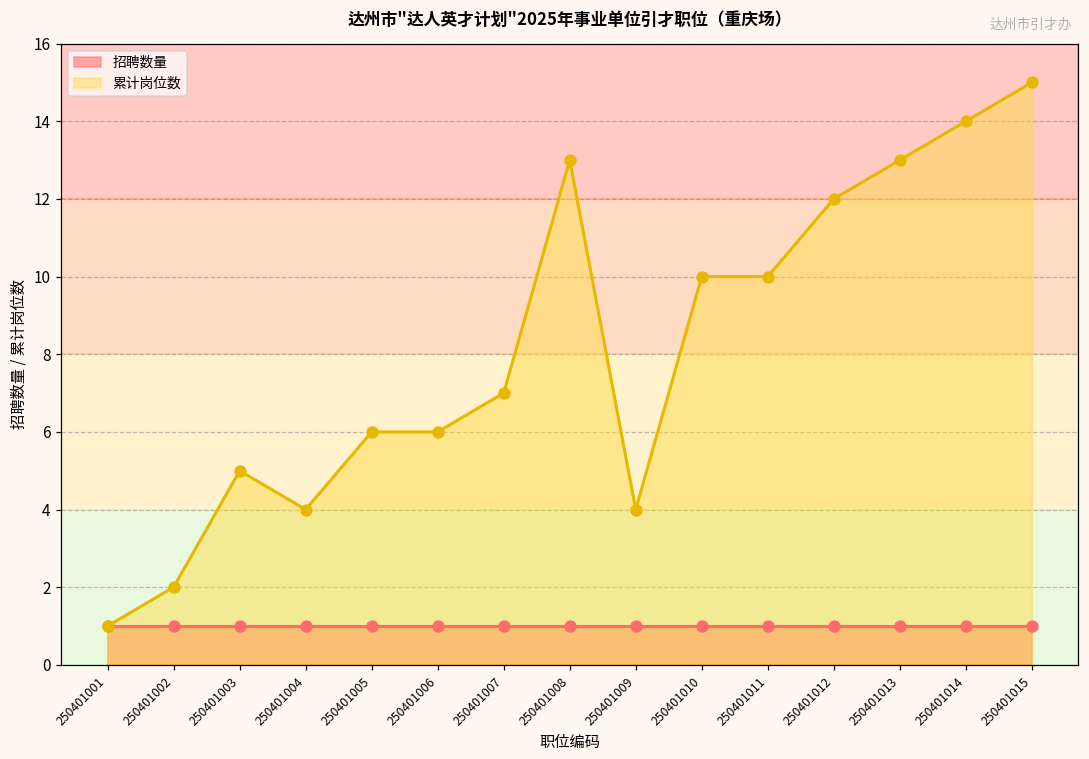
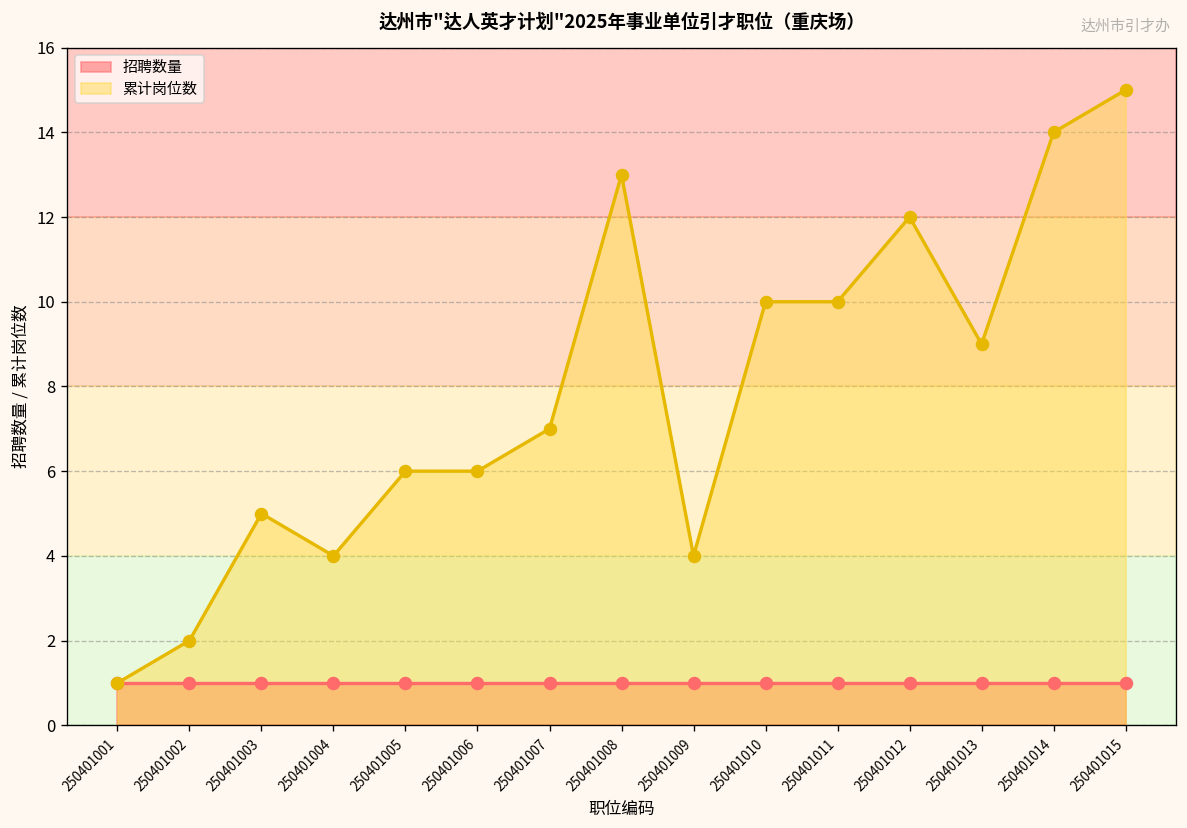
累计岗位数, 250401013: 13 -> 9
